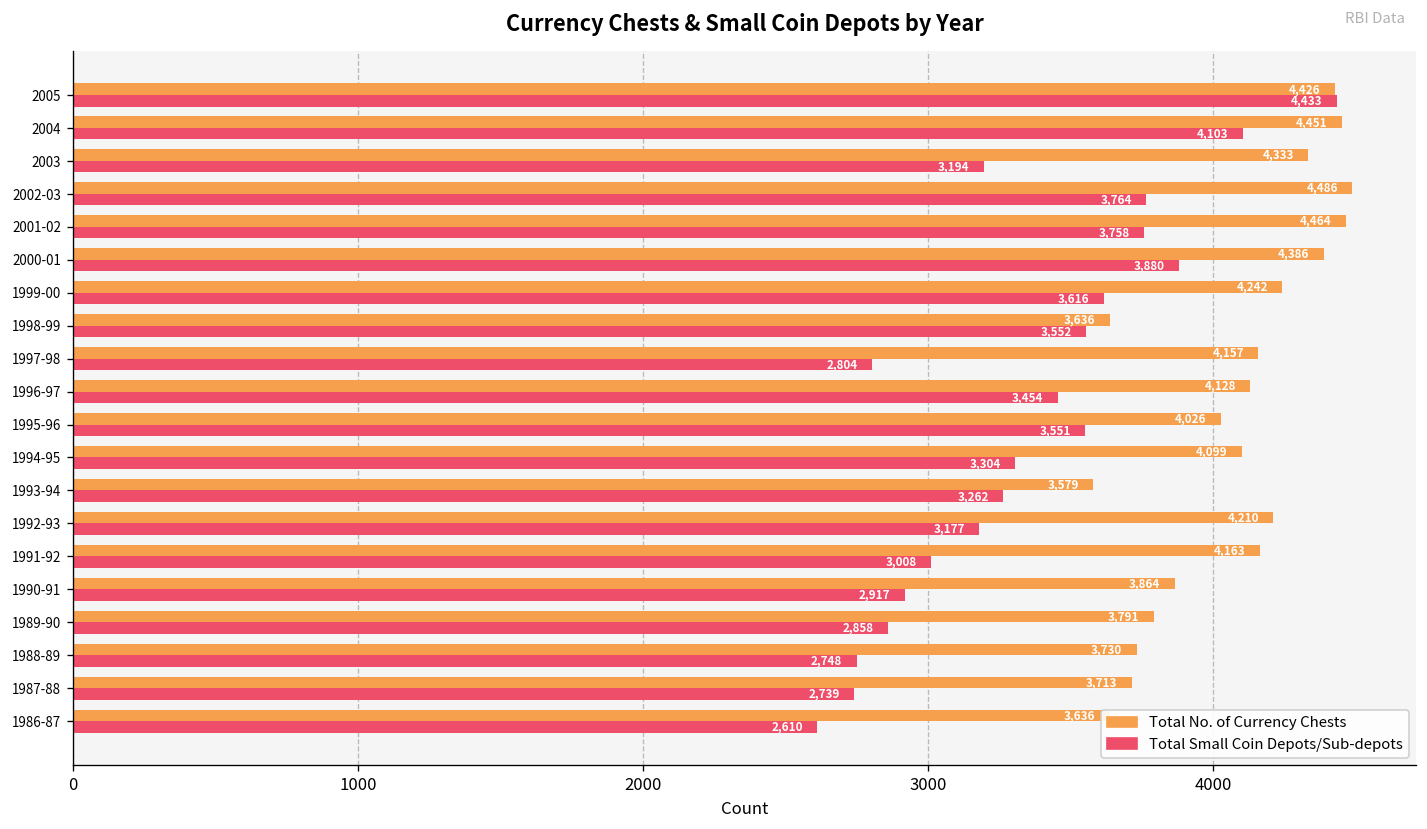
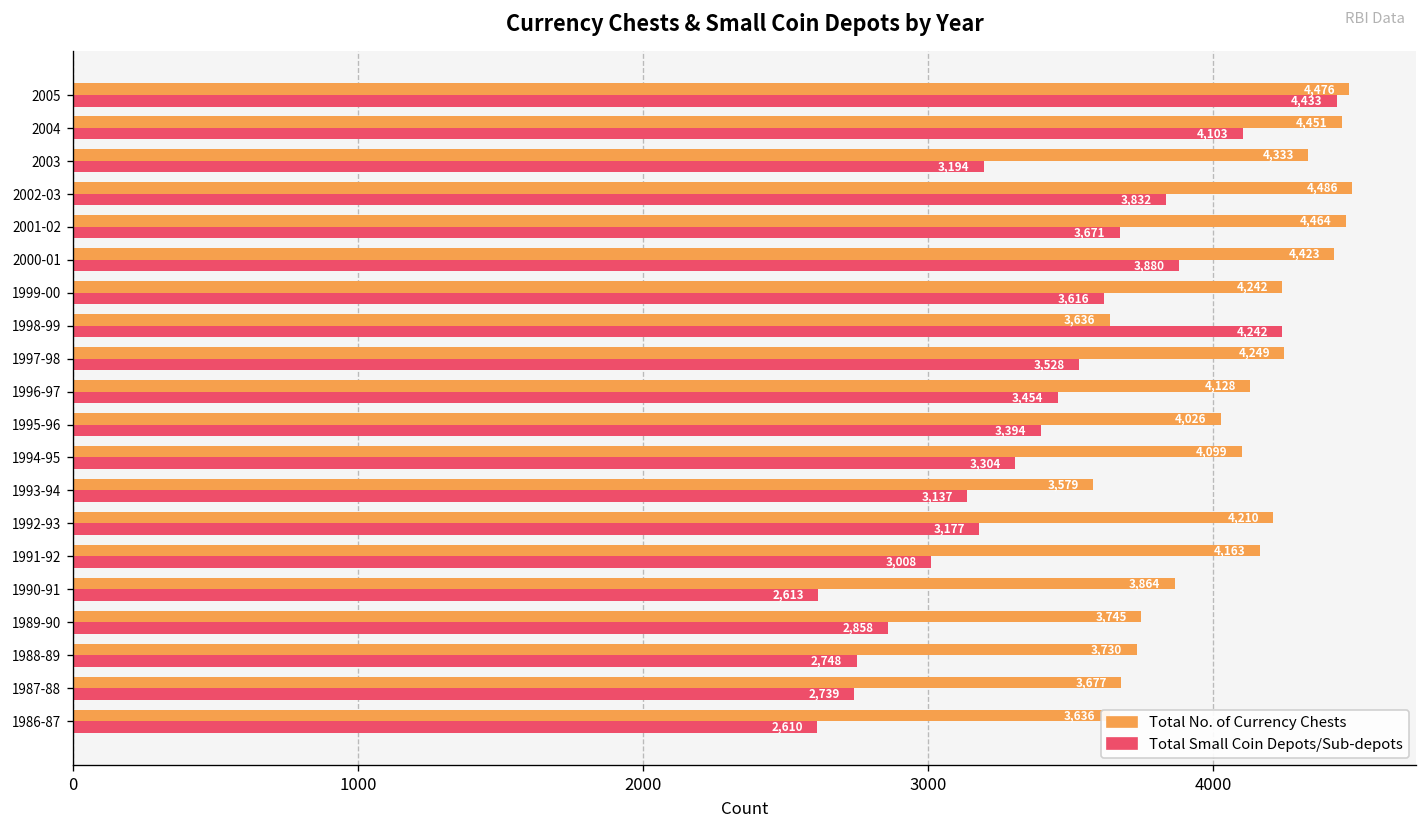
Total No. of Currency Chests, 2005: 4,426 -> 4,476
Total Small Coin Depots/Sub-depots, 2002-03: 3,764 -> 3,832
Total Small Coin Depots/Sub-depots, 2001-02: 3,758 -> 3,671
Total No. of Currency Chests, 2000-01: 4,386 -> 4,423
Total Small Coin Depots/Sub-depots, 1998-99: 3,552 -> 4,242
Total No. of Currency Chests, 1997-98: 4,157 -> 4,249
Total Small Coin Depots/Sub-depots, 1997-98: 2,804 -> 3,528
Total Small Coin Depots/Sub-depots, 1995-96: 3,551 -> 3,394
Total Small Coin Depots/Sub-depots, 1993-94: 3,262 -> 3,137
Total Small Coin Depots/Sub-depots, 1990-91: 2,917 -> 2,613
Total No. of Currency Chests, 1989-90: 3,791 -> 3,745
Total No. of Currency Chests, 1987-88: 3,713 -> 3,677
